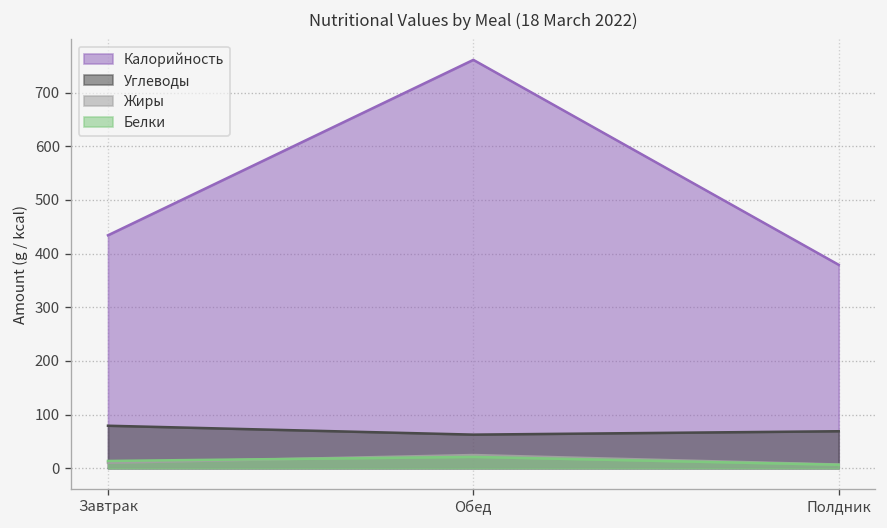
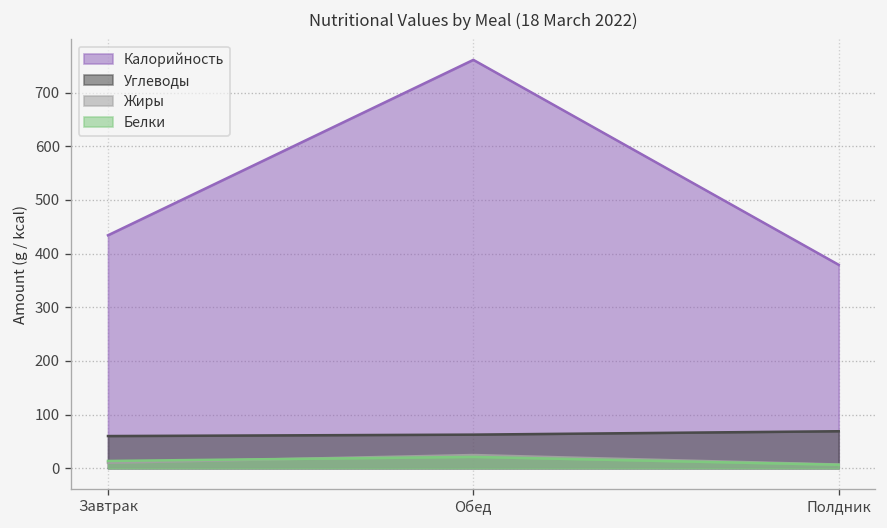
Углеводы, Завтрак: 80 -> 60
